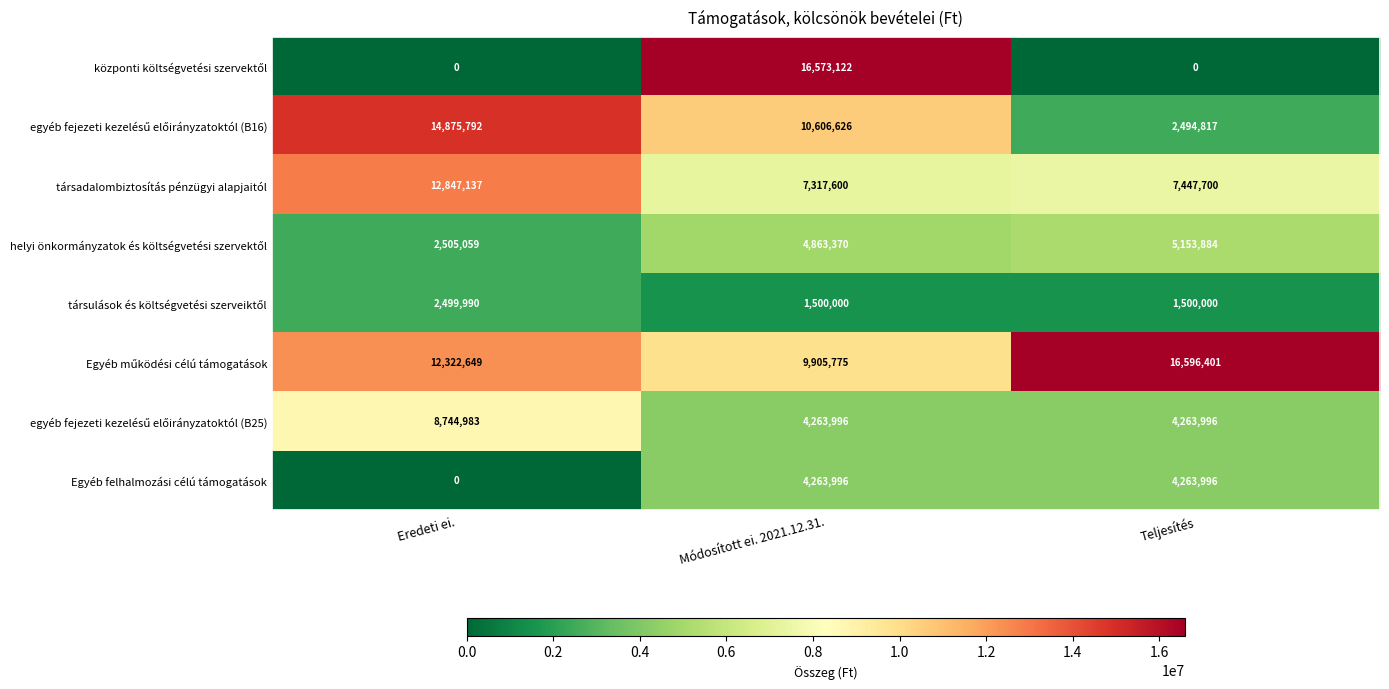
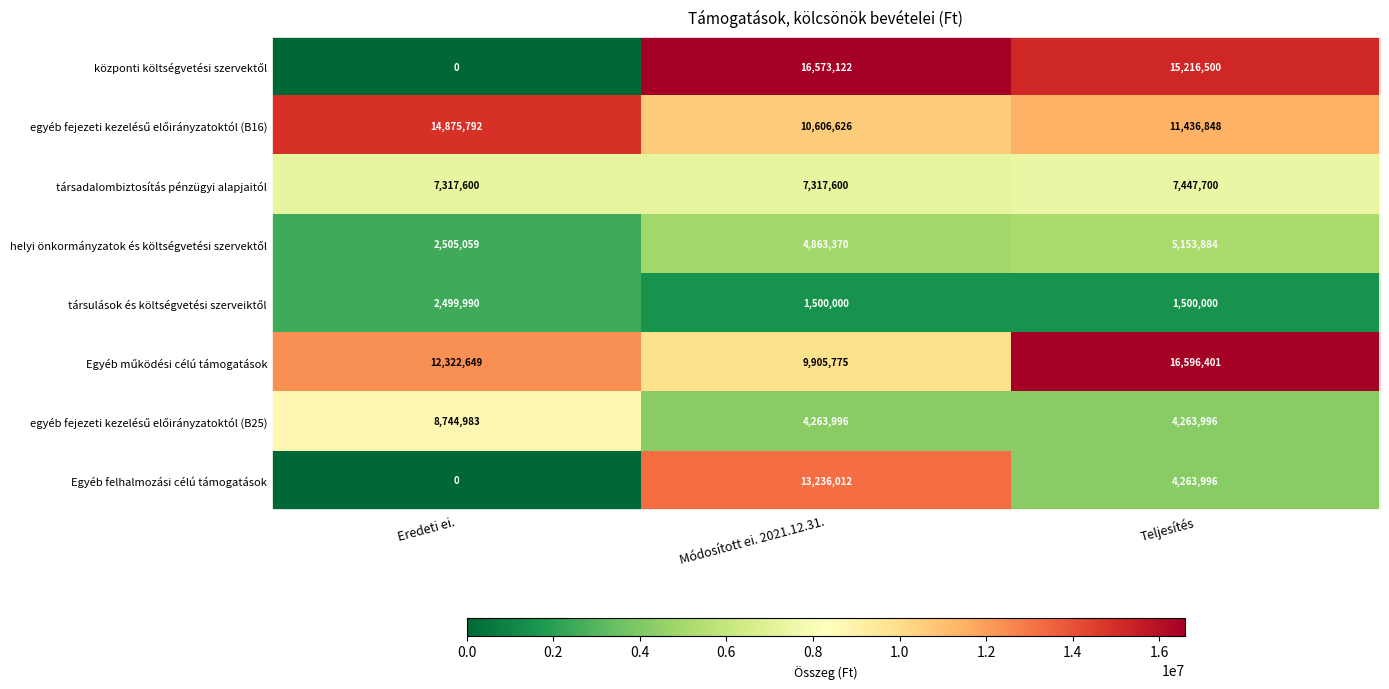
központi költségvetési szervektől, Teljesítés: 0 -> 15,216,500
egyéb fejezeti kezelésű előirányzatoktól (B16), Teljesítés: 2,494,817 -> 11,436,848
társadalombiztosítás pénzügyi alapjaitól, Eredeti ei.: 12,847,137 -> 7,317,600
Egyéb felhalmozási célú támogatások, Módosított ei. 2021.12.31.: 4,263,996 -> 13,236,012
